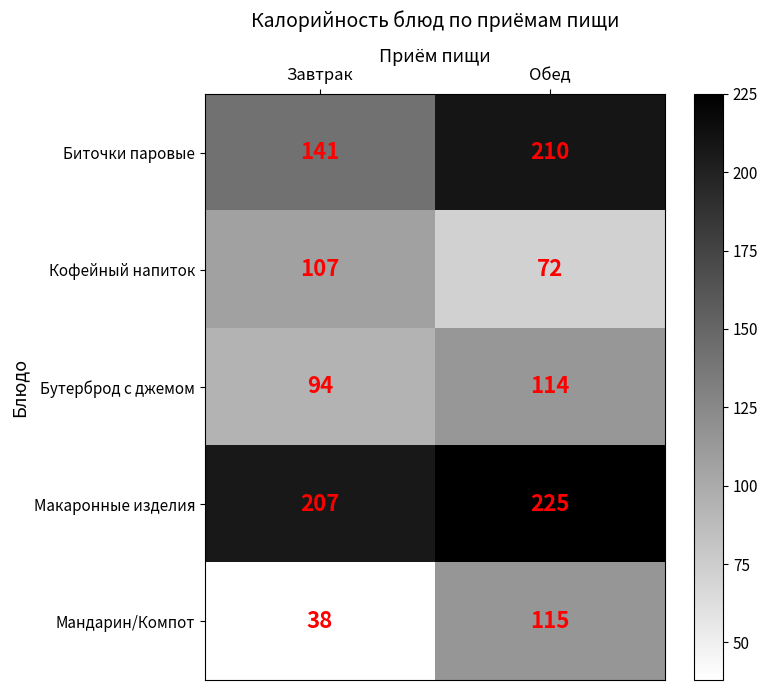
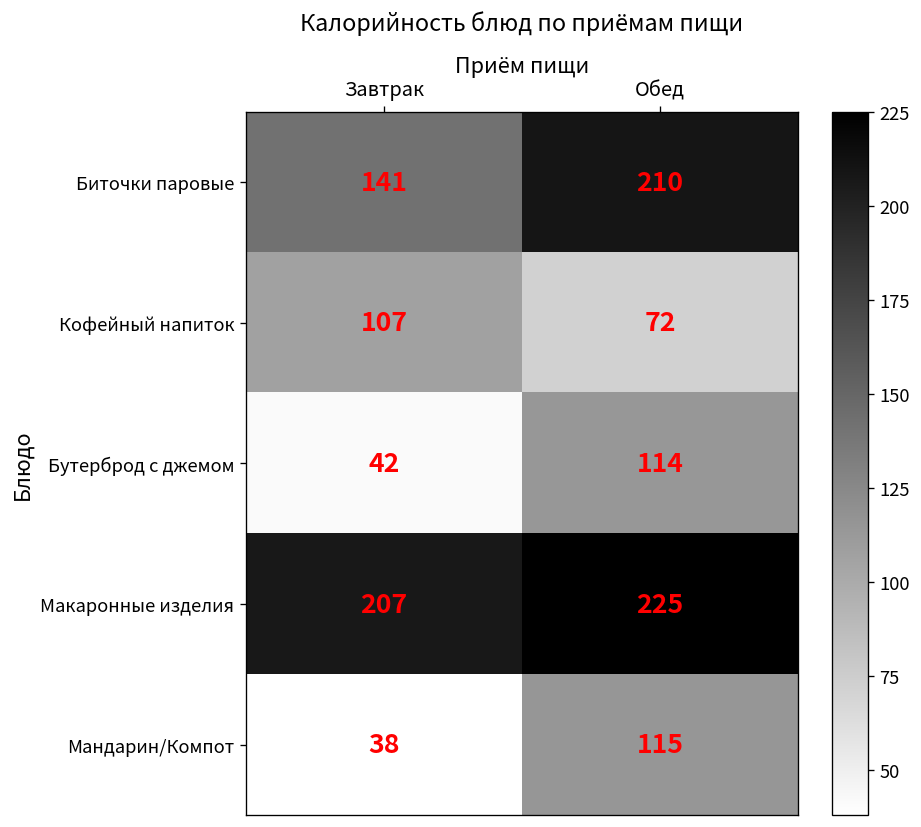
Бутерброд с джемом, Завтрак: 94 -> 42
